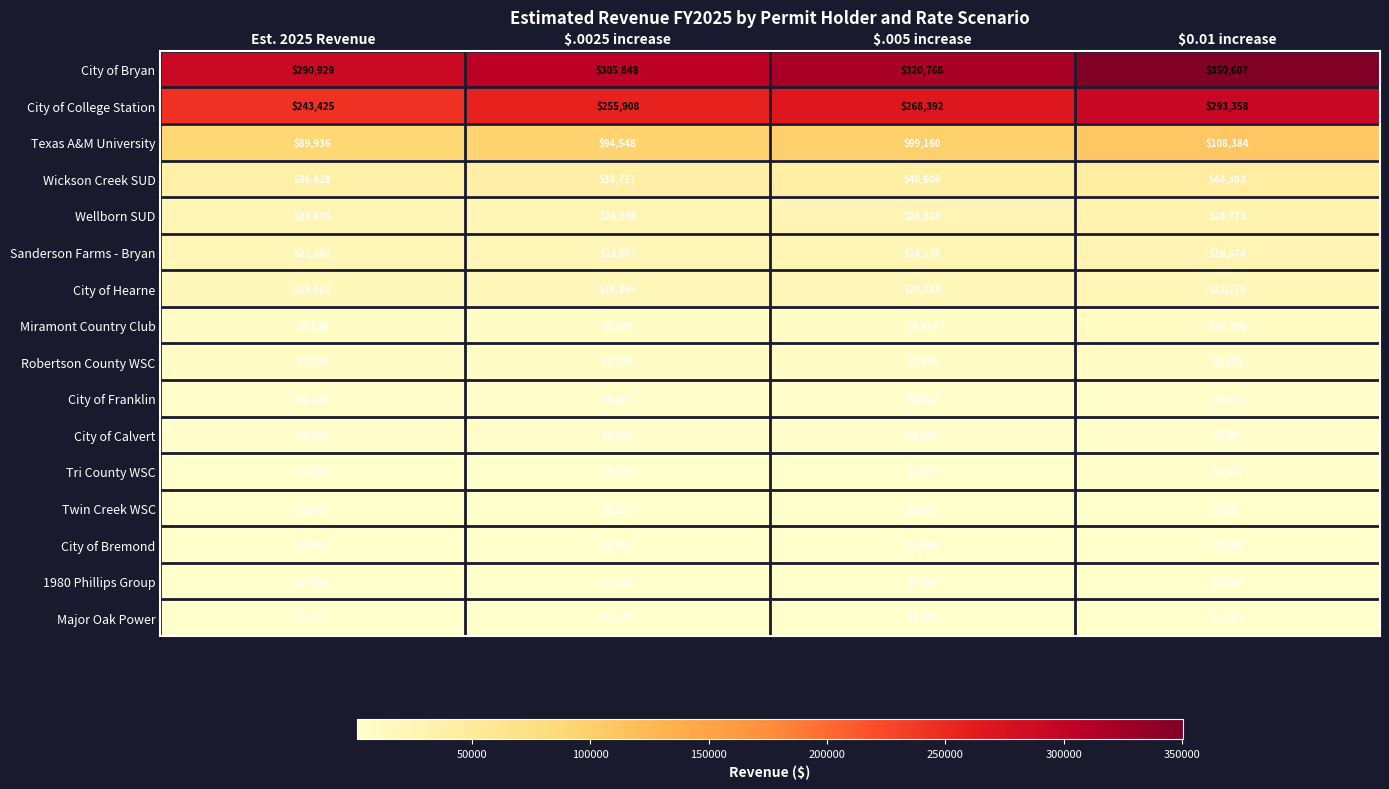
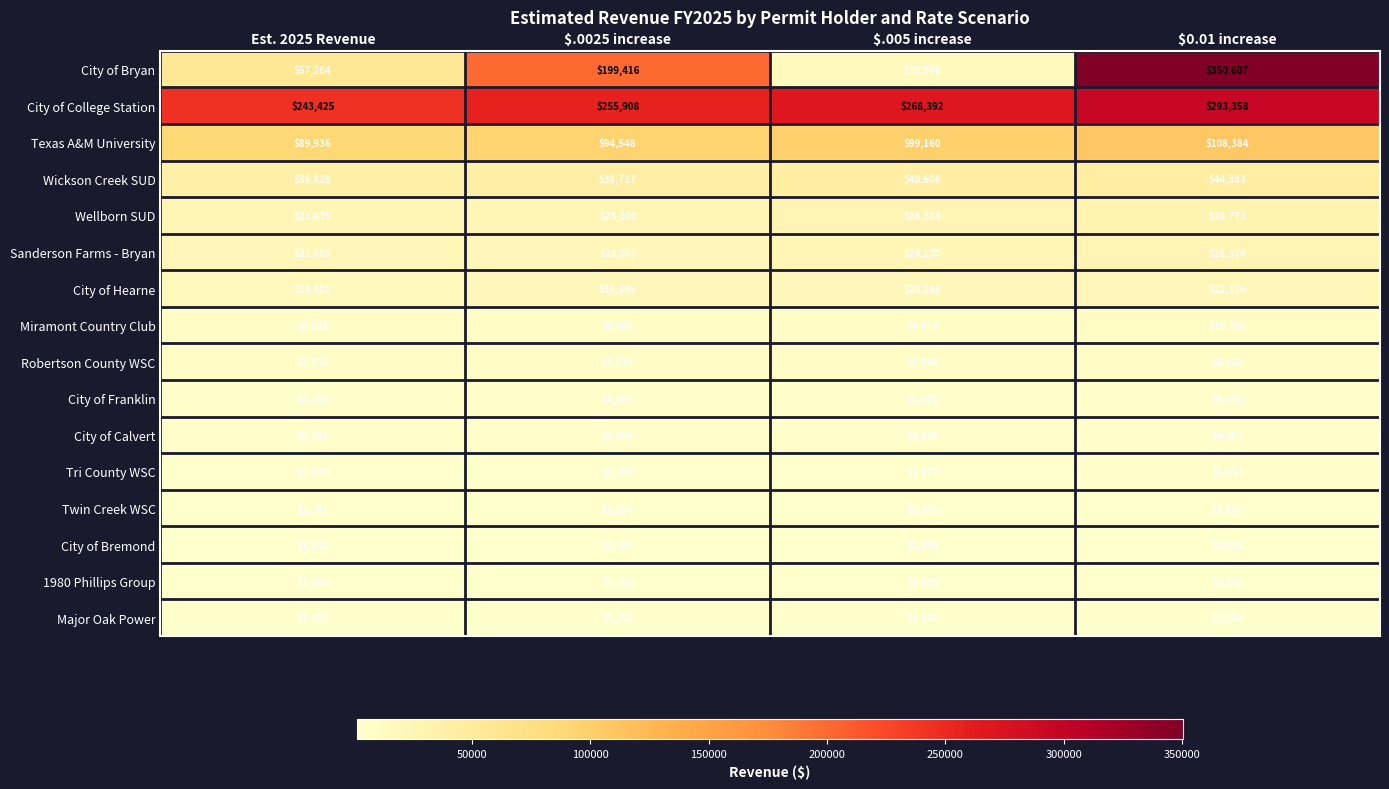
City of Bryan, Est. 2025 Revenue: $290,929 -> $57,264
City of Bryan, $.0025 increase: $305,848 -> $199,416
City of Bryan, $.005 increase: $320,768 -> $15,596
